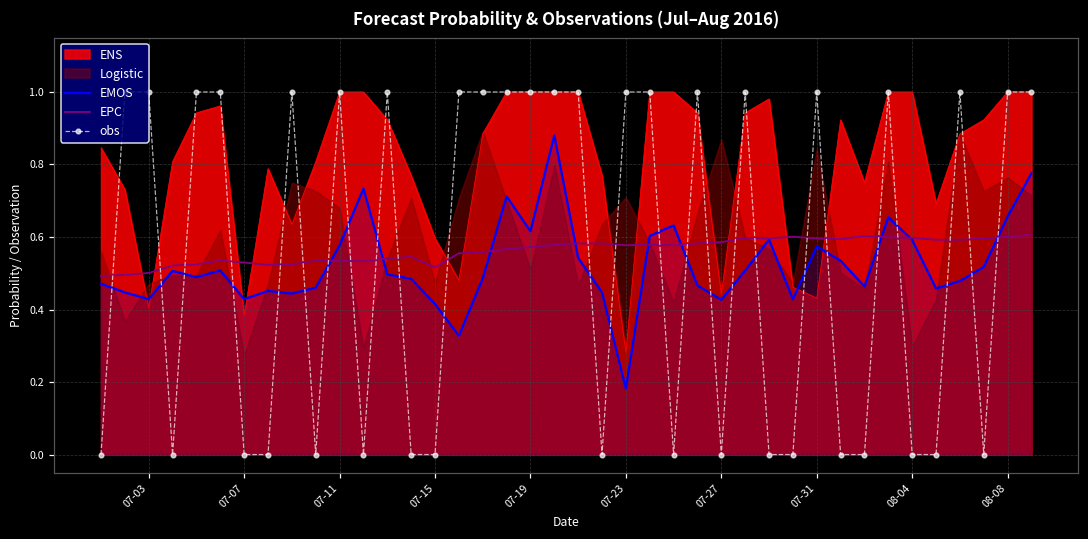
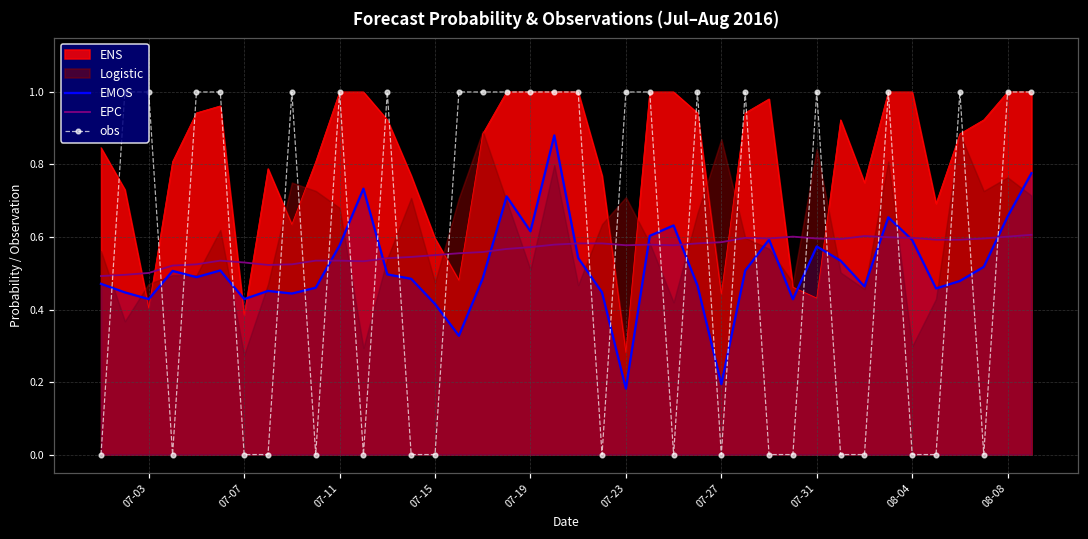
EPC, 07-15: 0.52 -> 0.55
EMOS, 07-27: 0.43 -> 0.19
